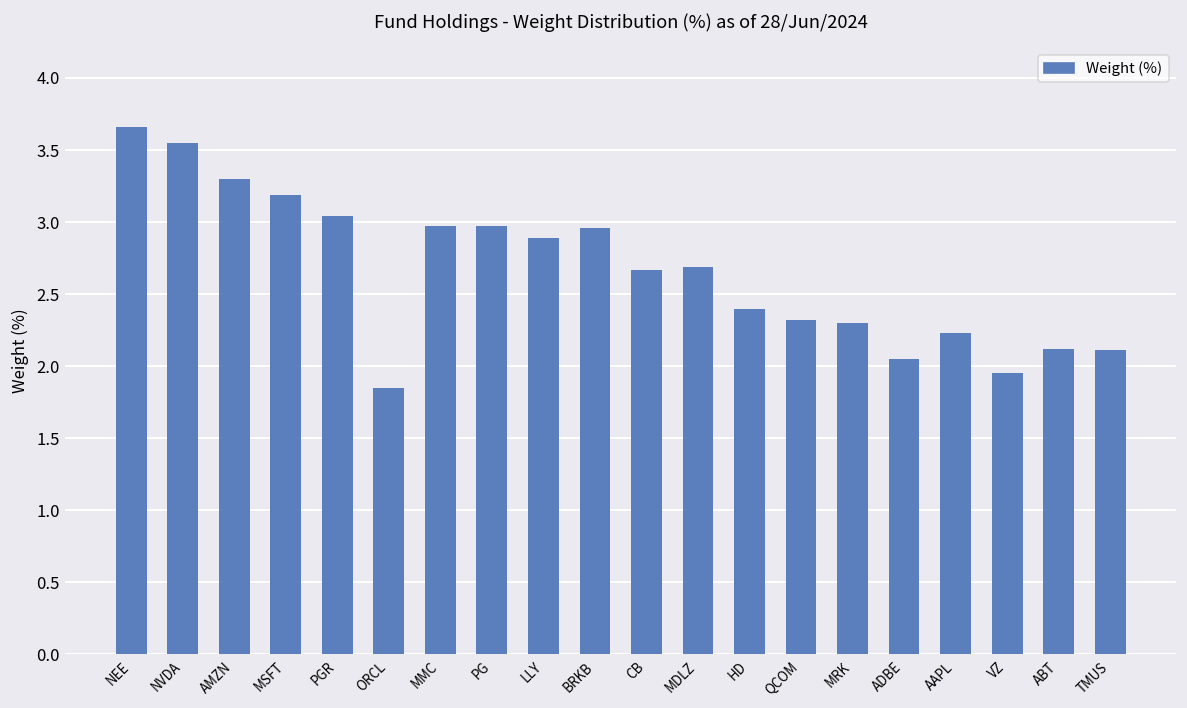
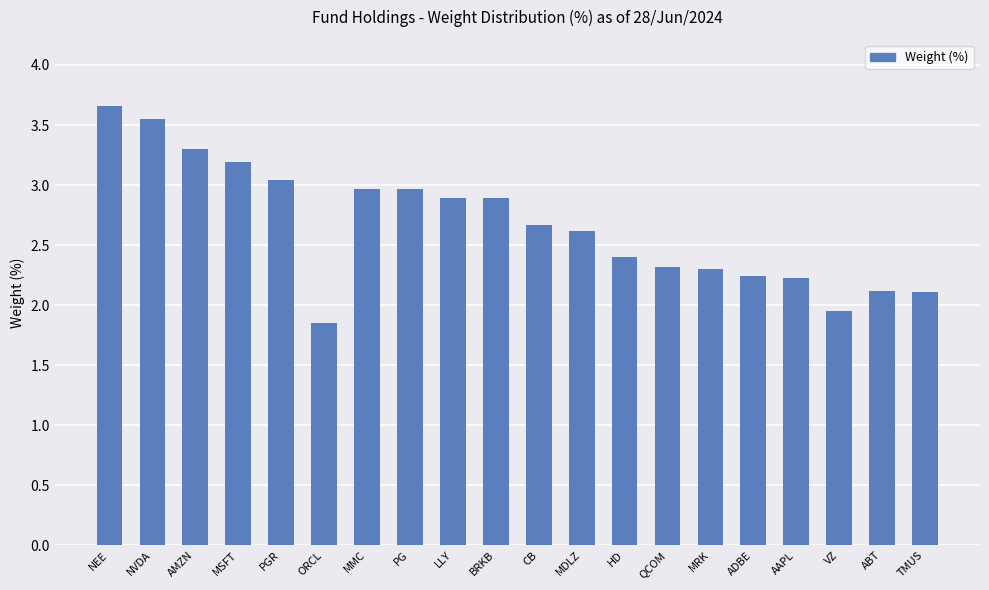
BRKB: 2.96 -> 2.89
MDLZ: 2.69 -> 2.62
ADBE: 2.05 -> 2.24
